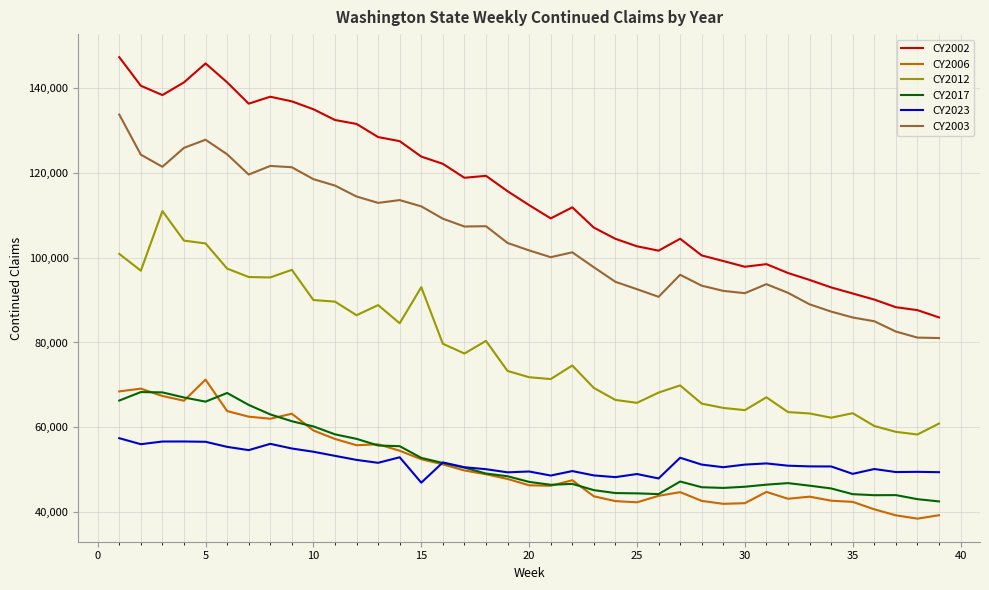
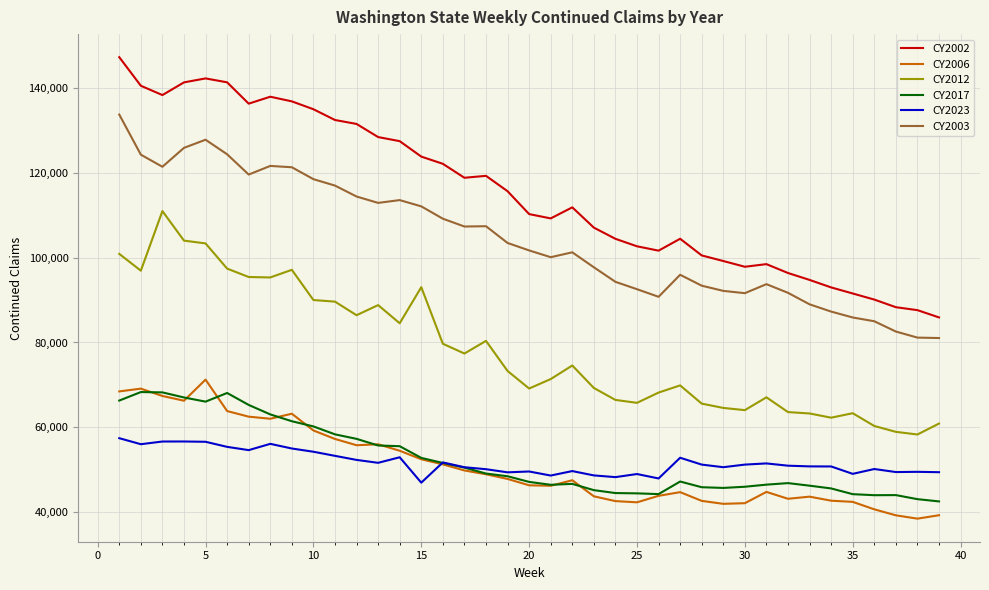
CY2002, 5: 146,000 -> 142,000
CY2002, 20: 112,000 -> 110,000
CY2012, 20: 72,000 -> 69,000
